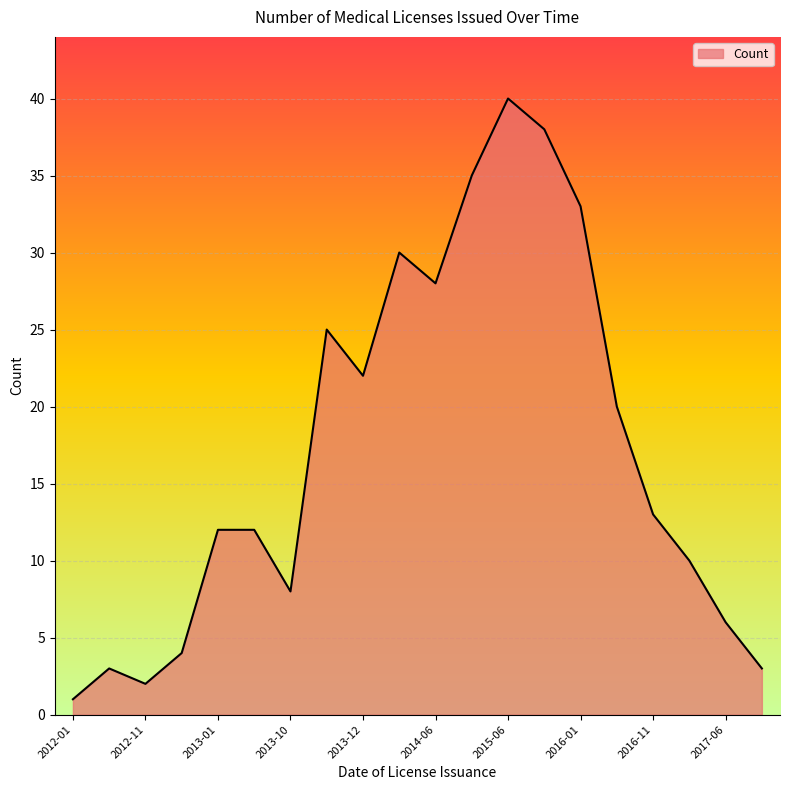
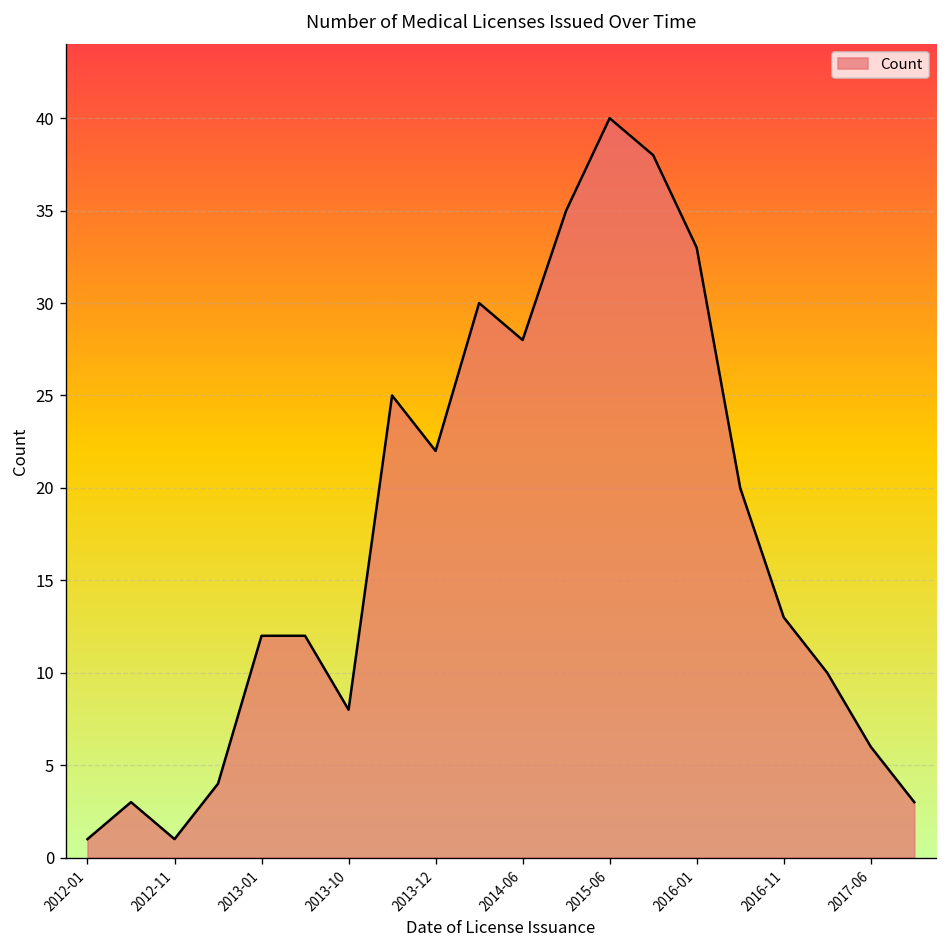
2012-11: 2 -> 1
